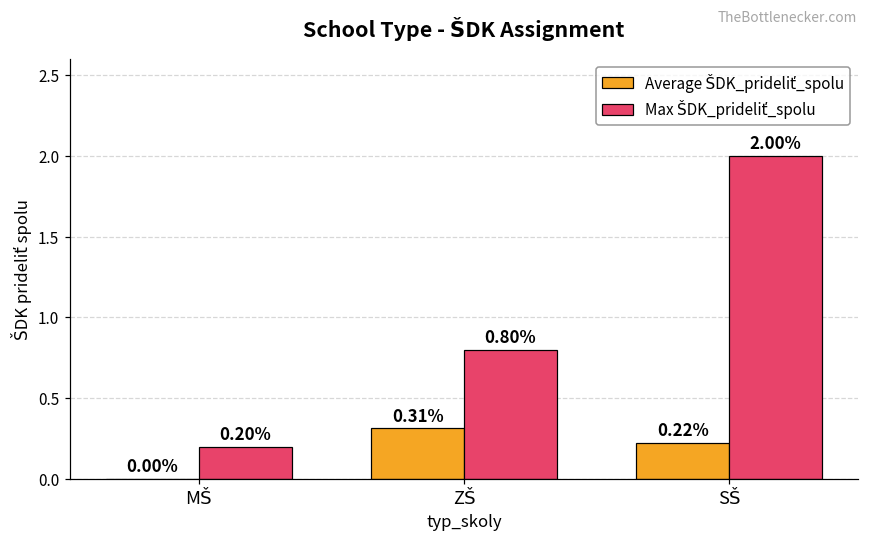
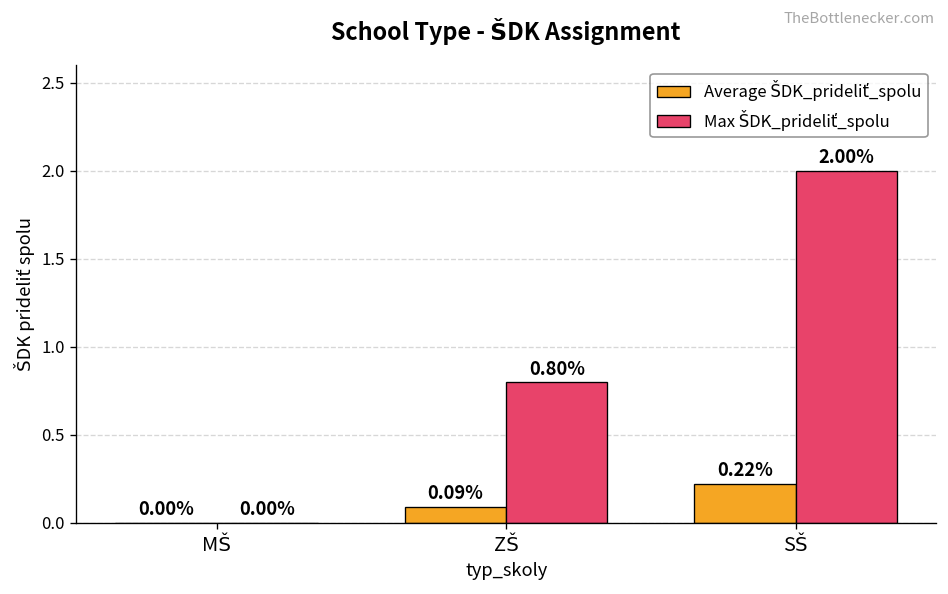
Max ŠDK_prideliť_spolu, MŠ: 0.20% -> 0.00%
Average ŠDK_prideliť_spolu, ZŠ: 0.31% -> 0.09%
